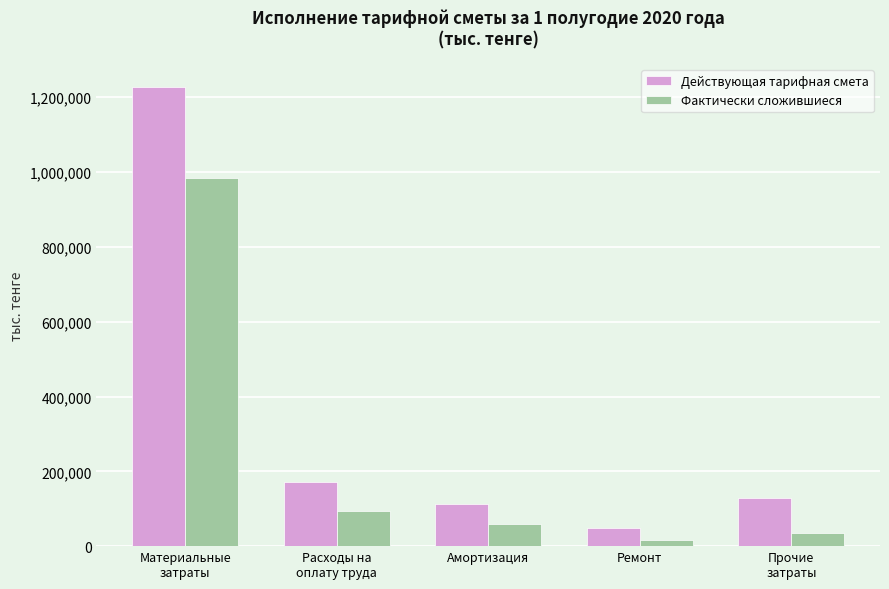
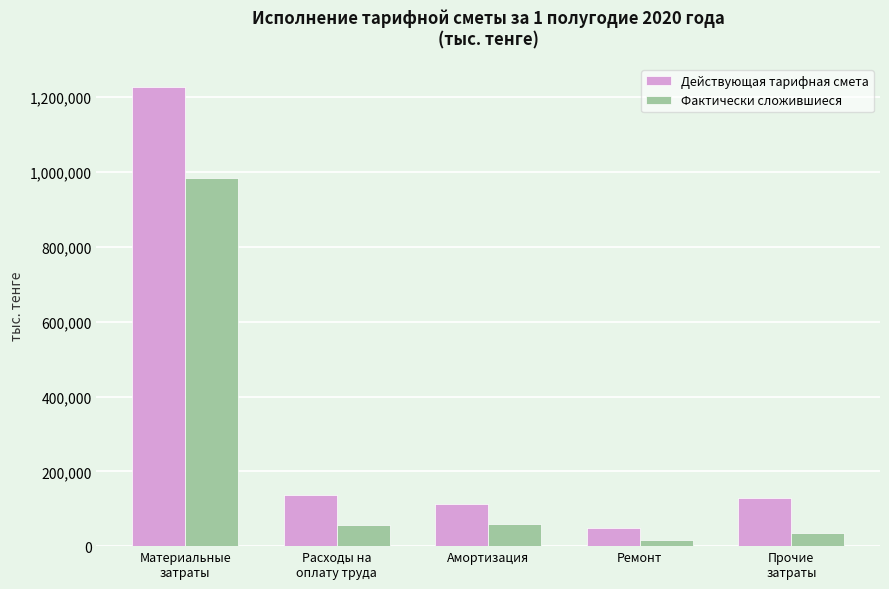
Действующая тарифная смета, Расходы на оплату труда: 170,000 -> 140,000
Фактически сложившиеся, Расходы на оплату труда: 90,000 -> 60,000
